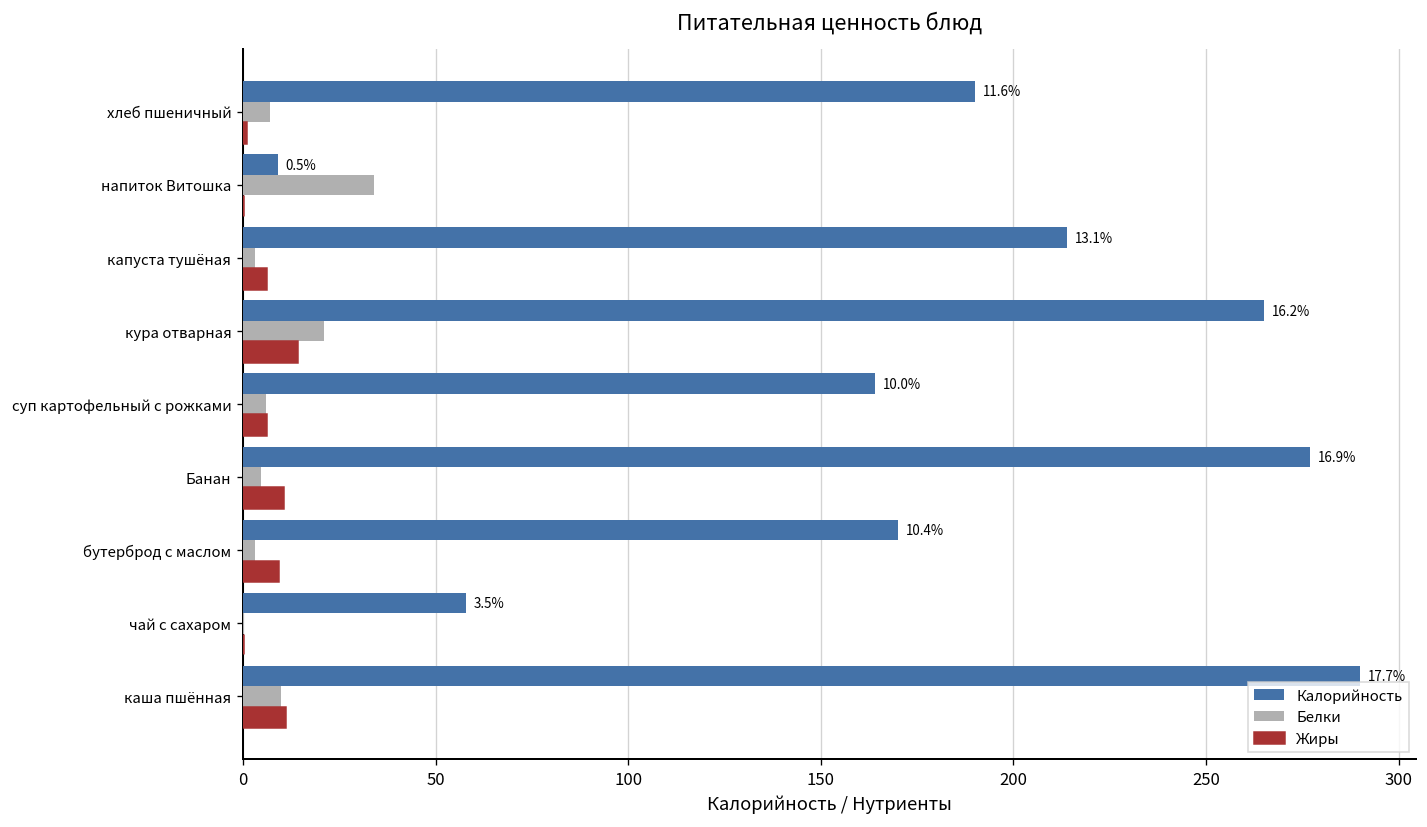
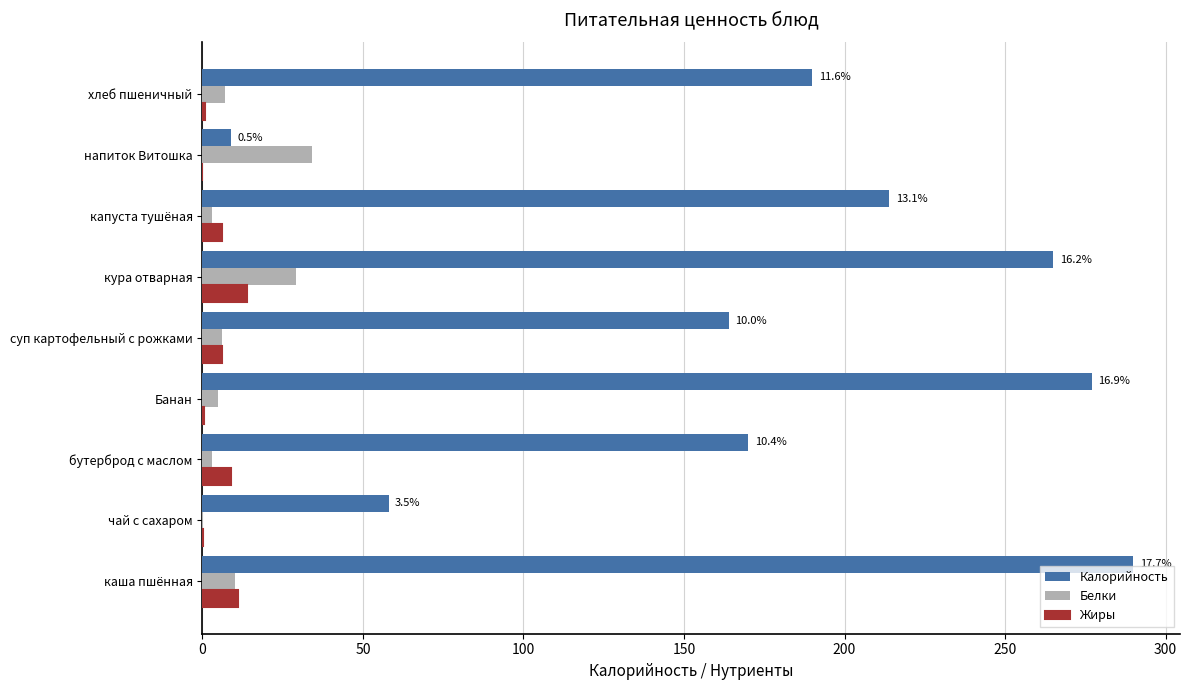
Белки, кура отварная: 21 -> 29
Жиры, Банан: 10 -> 1
